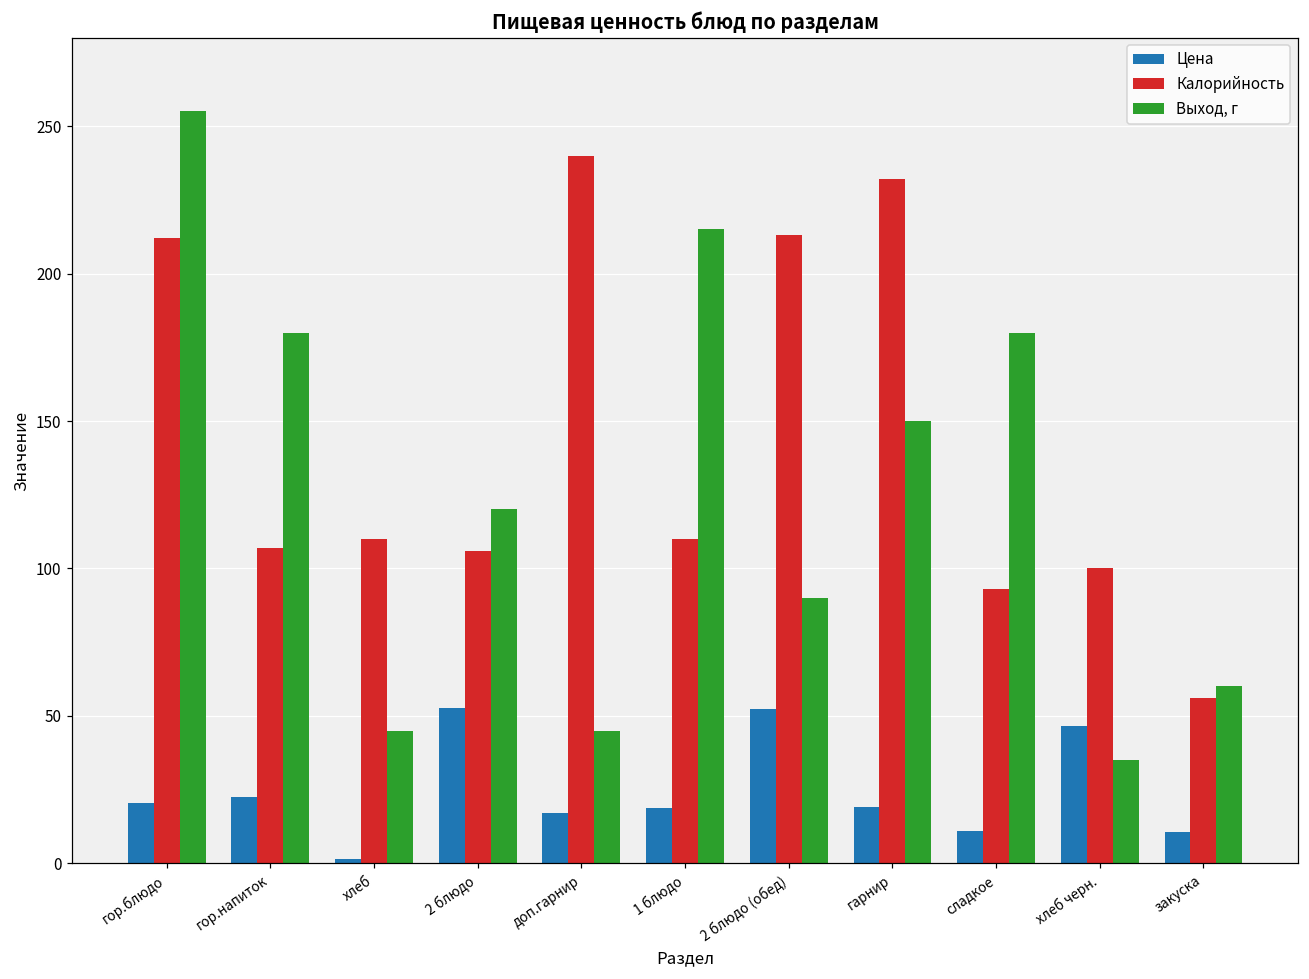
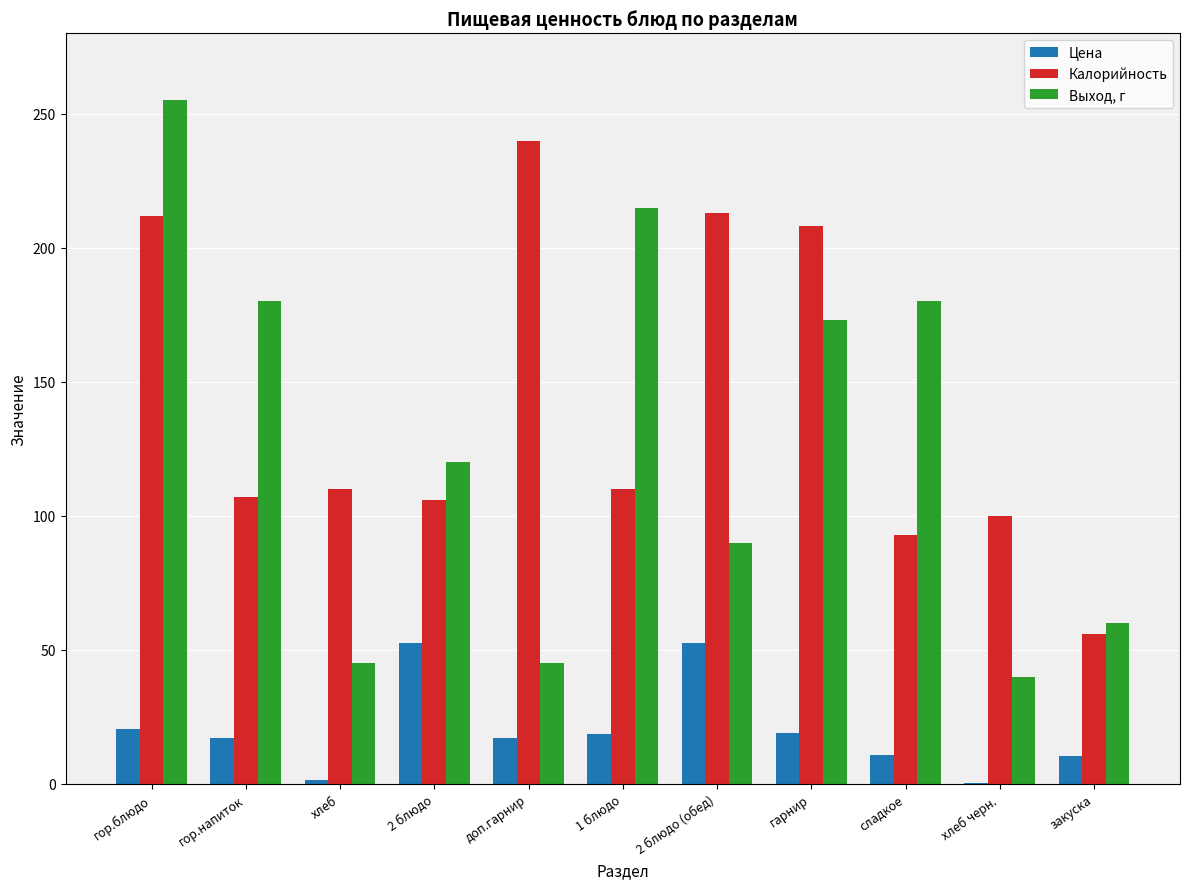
Цена, гор.напиток: 23 -> 17
Калорийность, гарнир: 232 -> 208
Выход, г, гарнир: 150 -> 173
Цена, хлеб черн.: 47 -> 0
Выход, г, хлеб черн.: 35 -> 40
